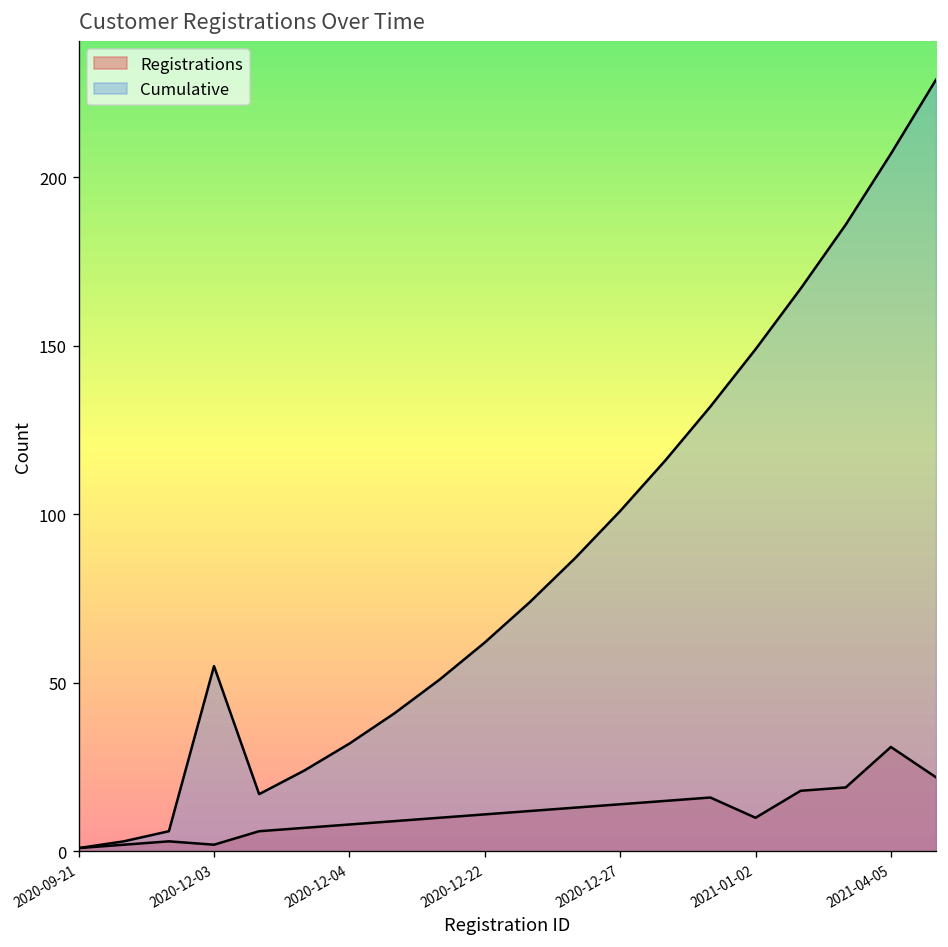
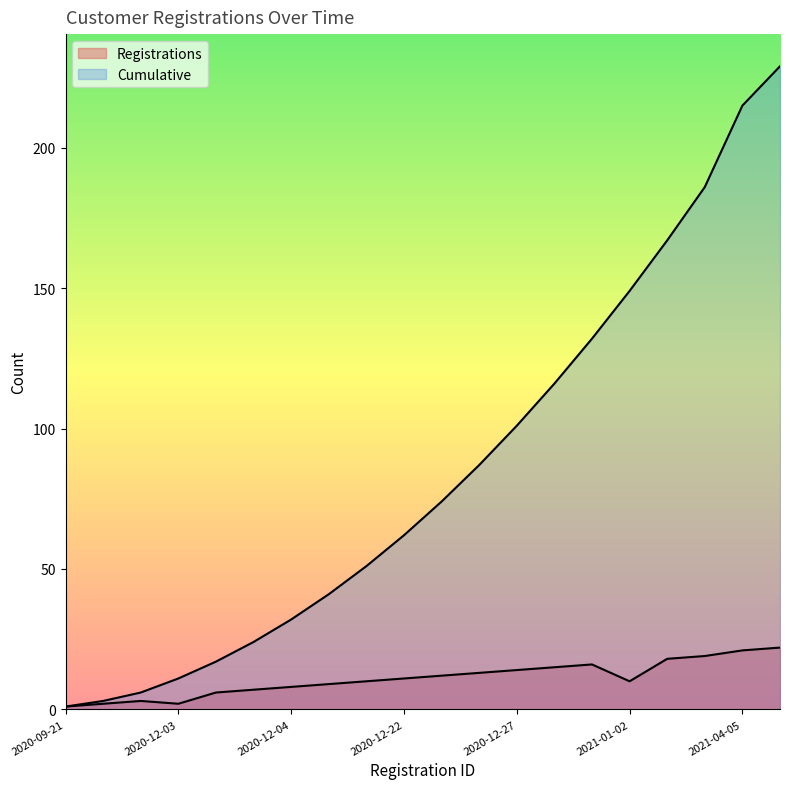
Cumulative, 2020-12-03: 55 -> 11
Registrations, 2021-04-05: 31 -> 21
Cumulative, 2021-04-05: 207 -> 215
